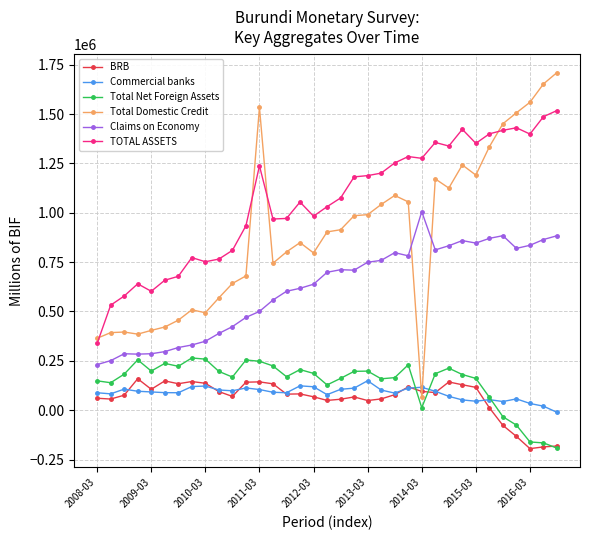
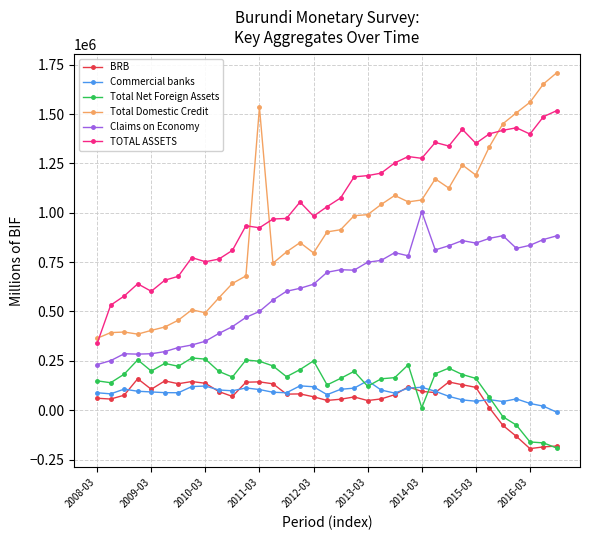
TOTAL ASSETS, 2011-03: 1240000 -> 920000
Total Net Foreign Assets, 2012-03: 190000 -> 250000
Total Net Foreign Assets, 2013-03: 200000 -> 120000
Total Domestic Credit, 2014-03: 60000 -> 1060000
